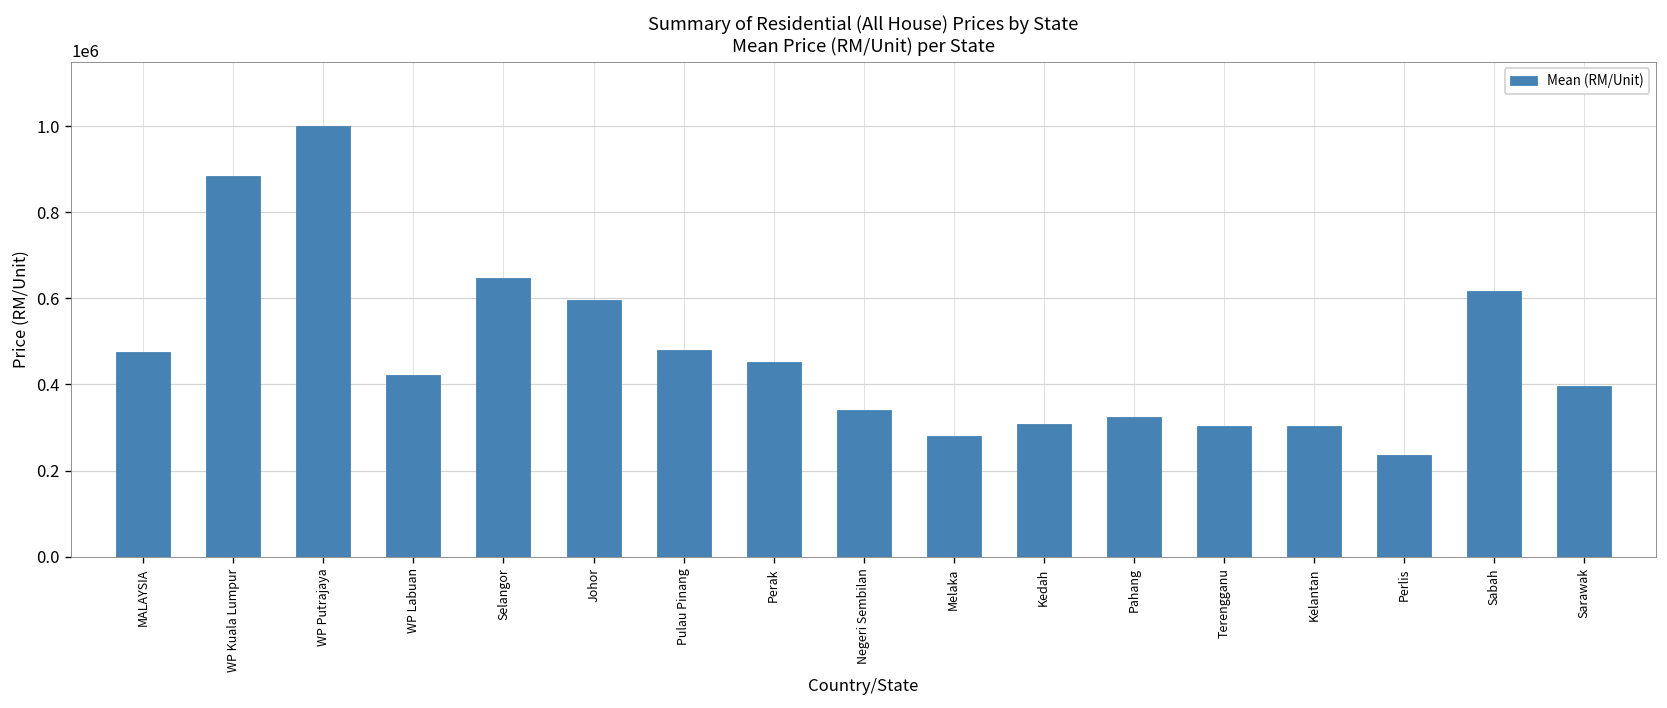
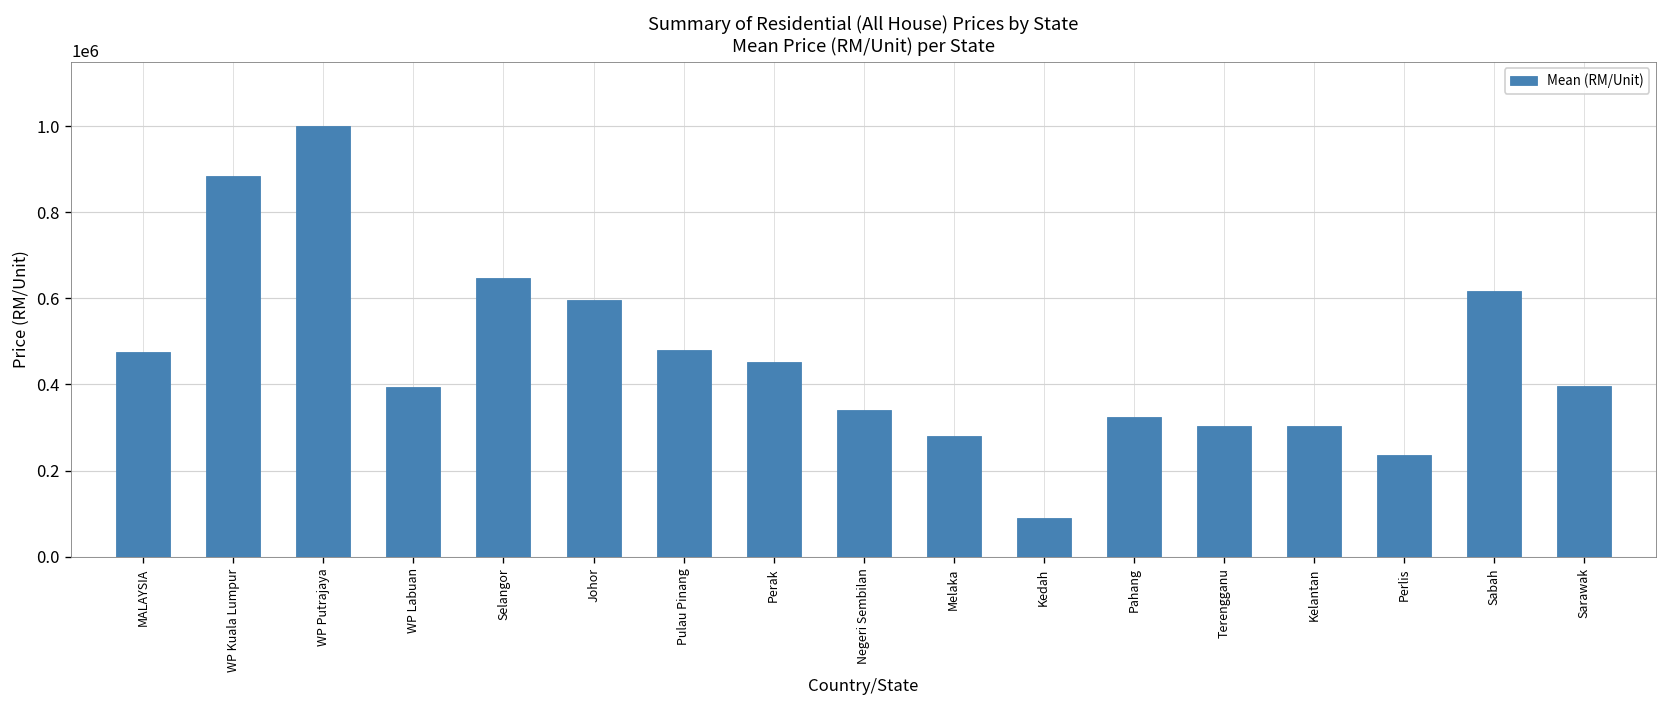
WP Labuan: 420000 -> 390000
Kedah: 310000 -> 90000
